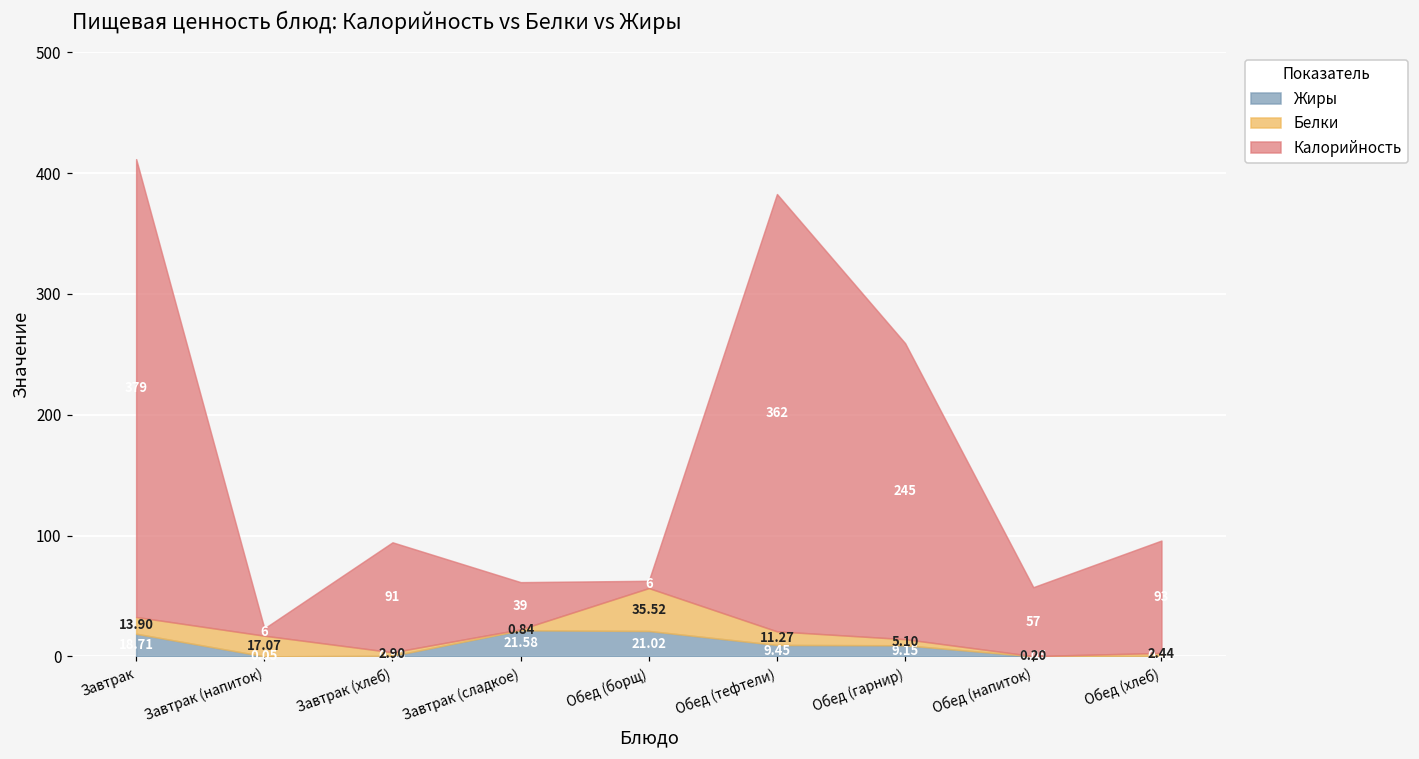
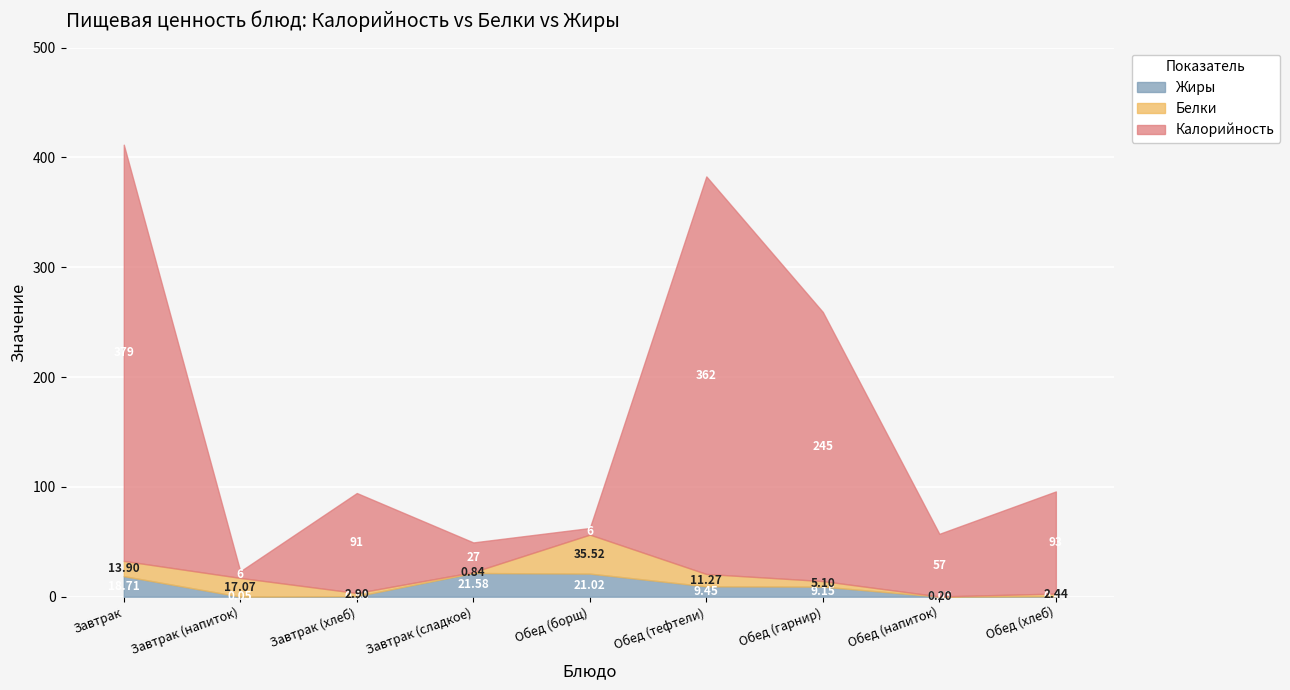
Калорийность, Завтрак (сладкое): 39 -> 27
